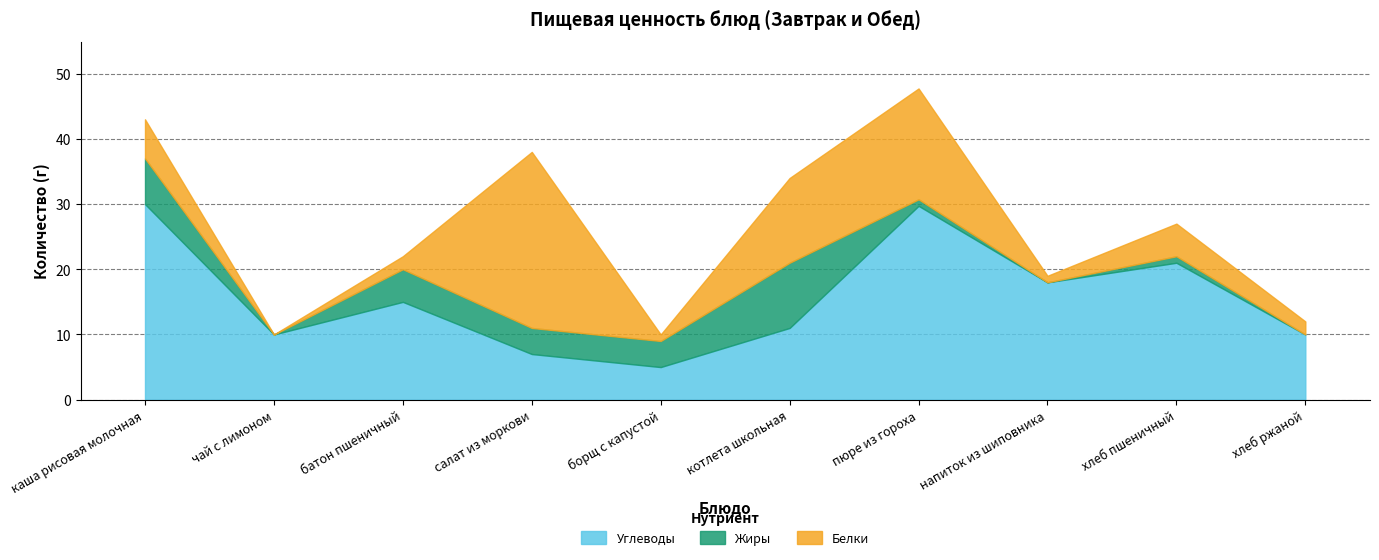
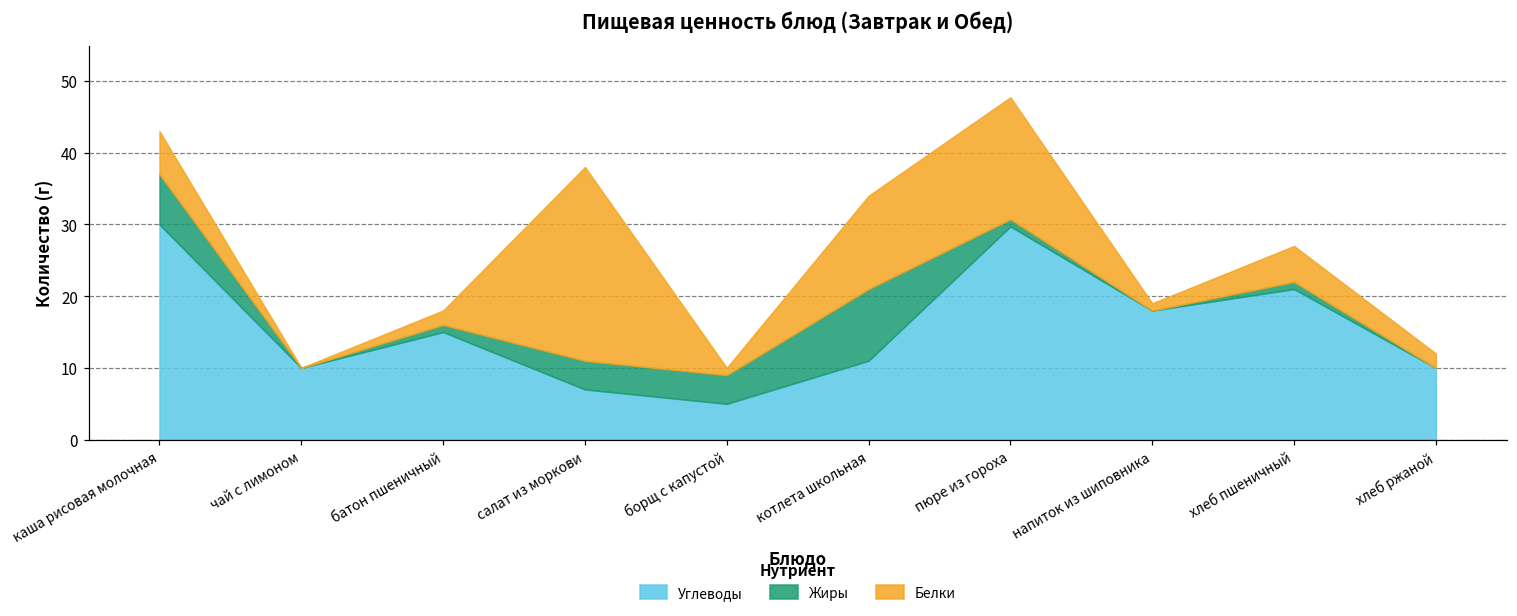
Жиры, батон пшеничный: 5 -> 1
